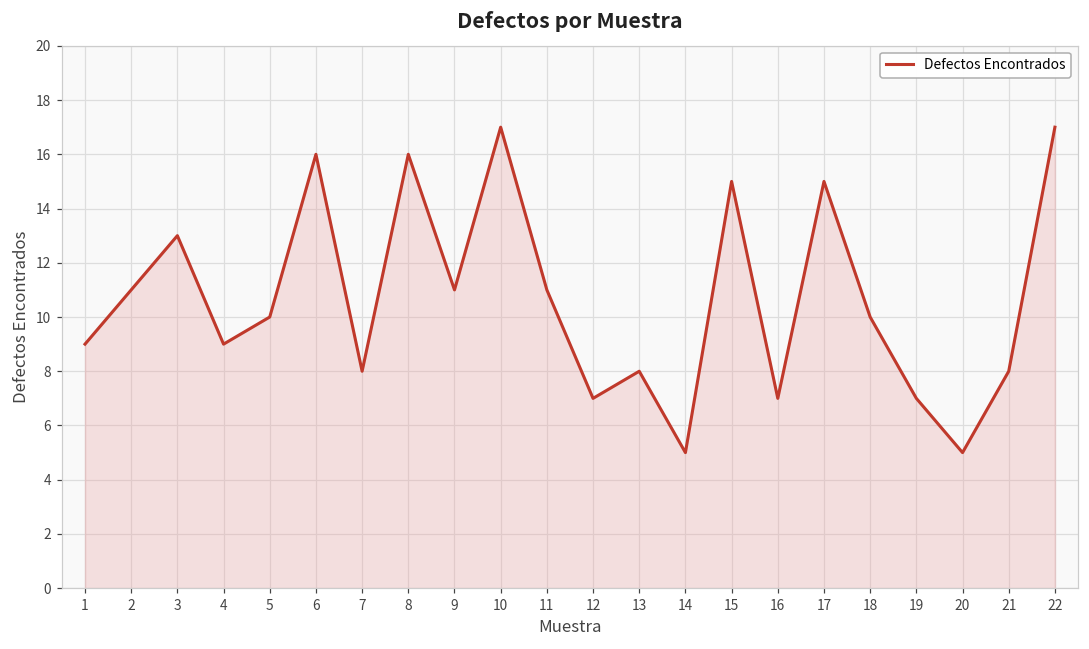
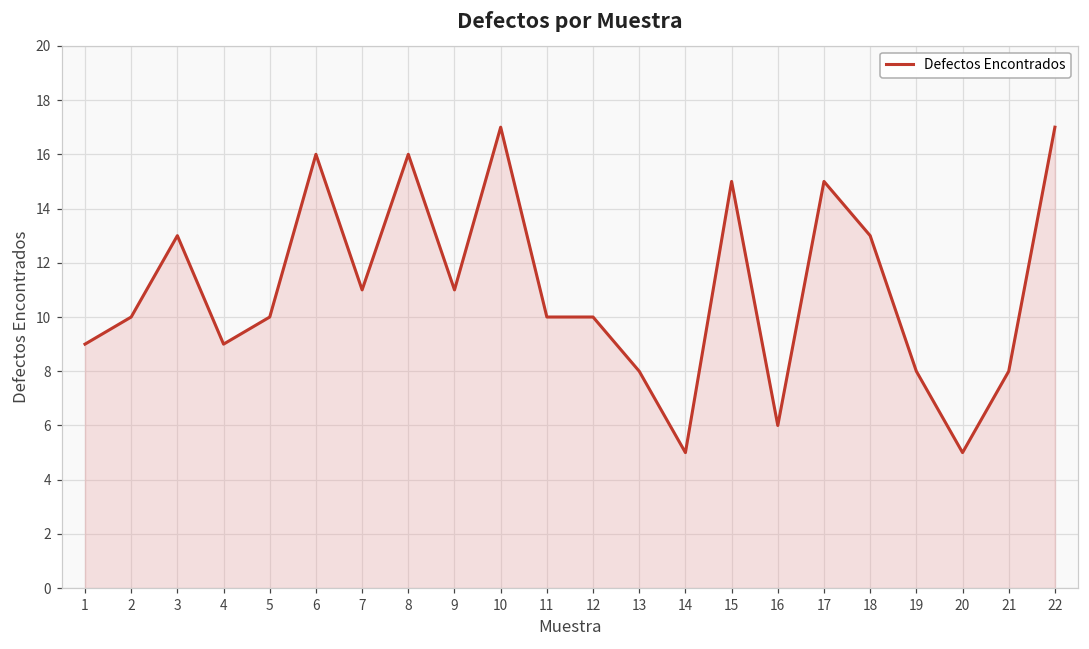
2: 11 -> 10
7: 8 -> 11
11: 11 -> 10
12: 7 -> 10
16: 7 -> 6
18: 10 -> 13
19: 7 -> 8
